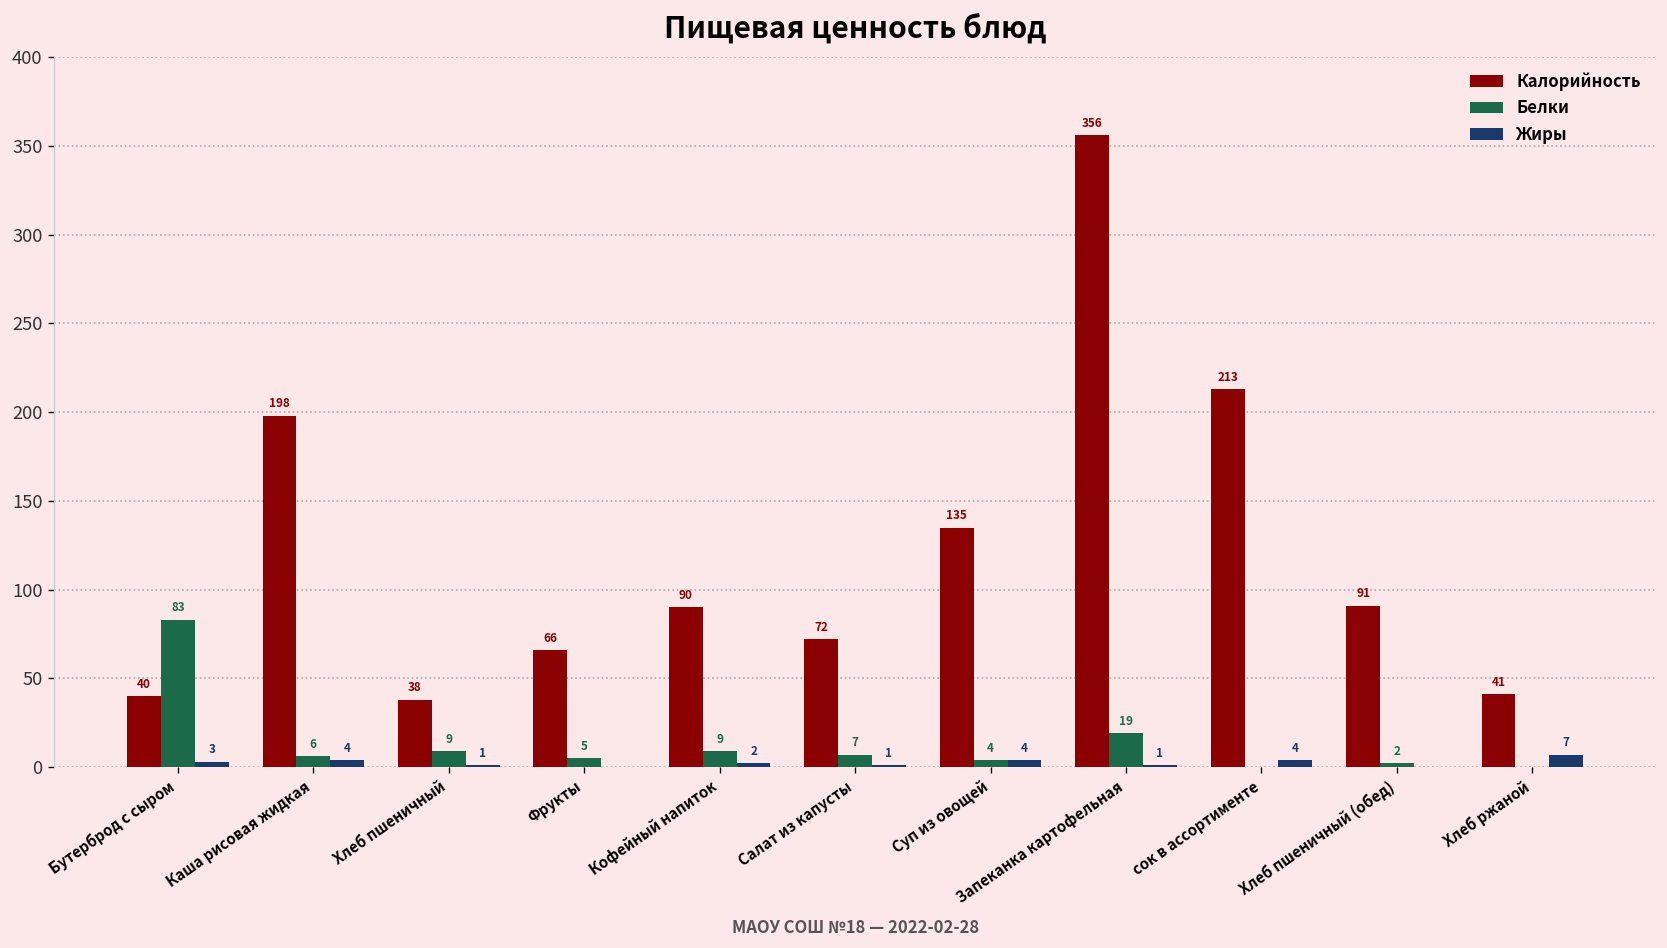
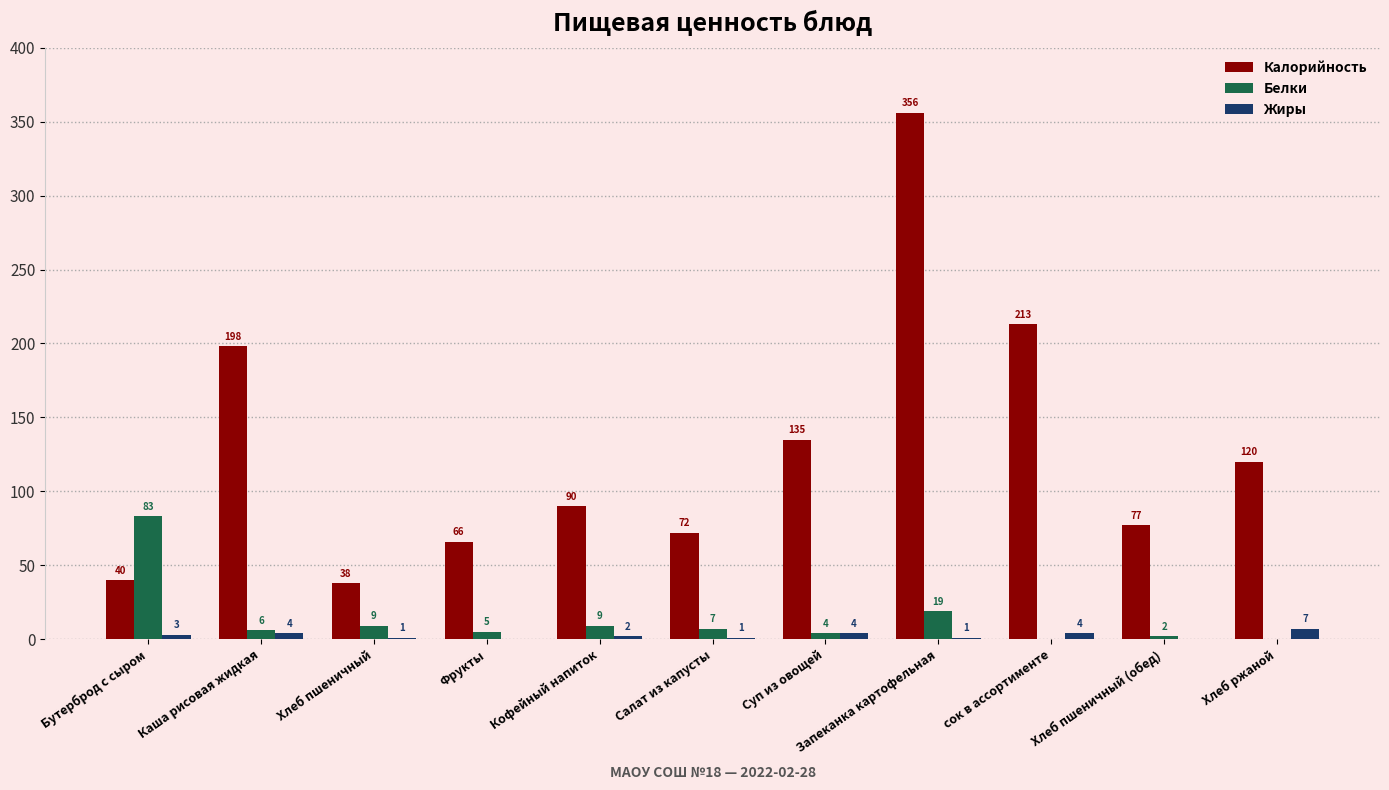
Калорийность, Хлеб пшеничный (обед): 91 -> 77
Калорийность, Хлеб ржаной: 41 -> 120
